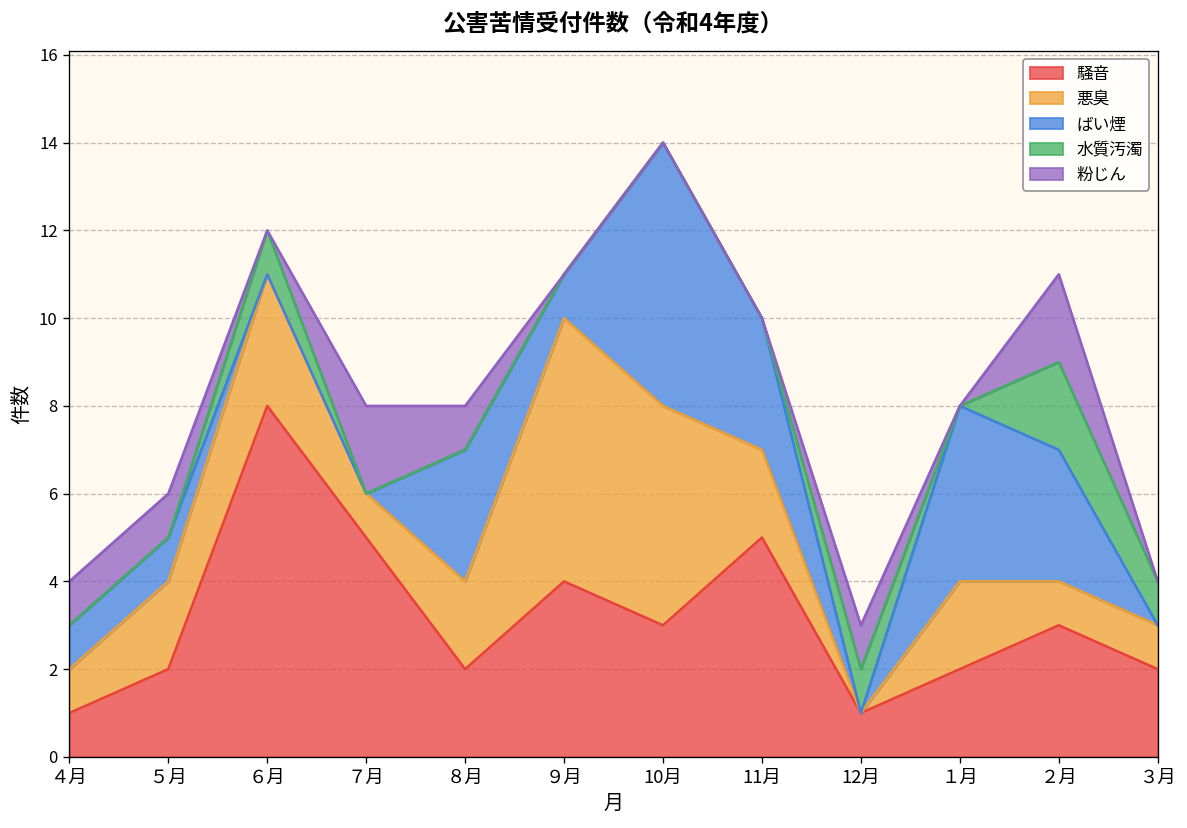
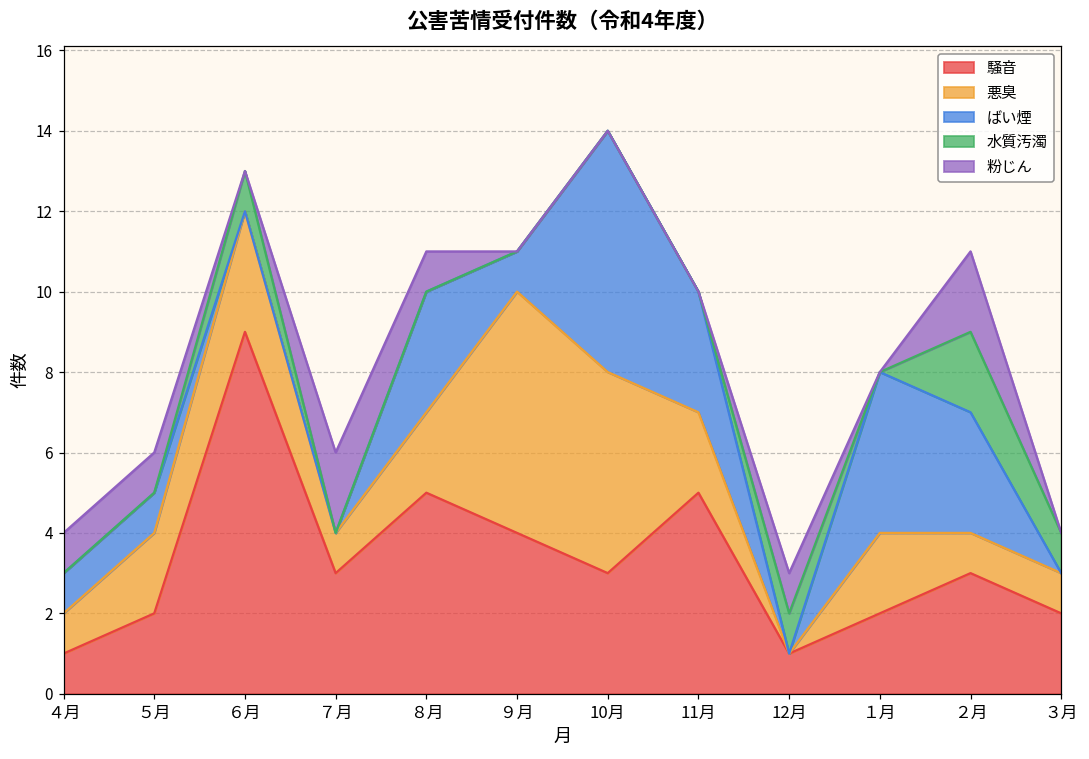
騒音, ６月: 8 -> 9
騒音, ７月: 5 -> 3
騒音, ８月: 2 -> 5
